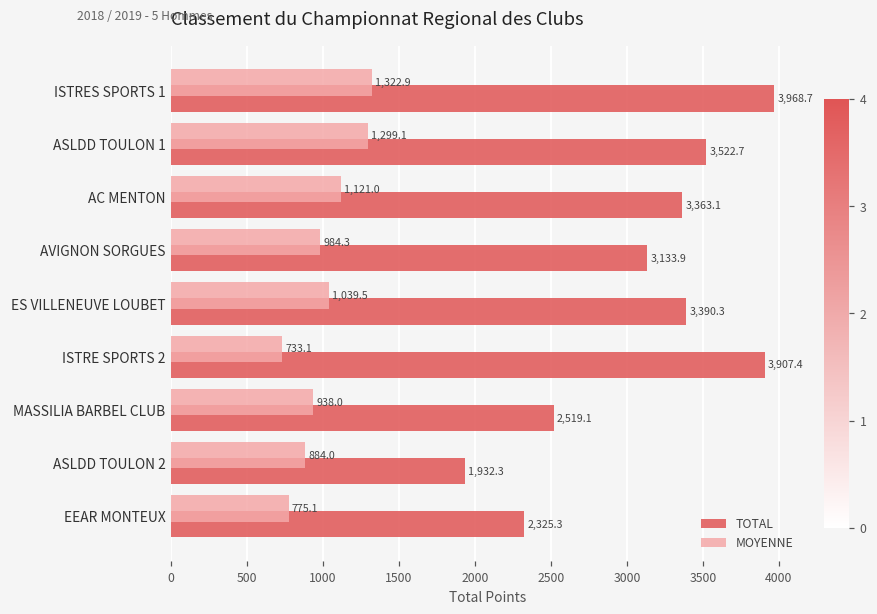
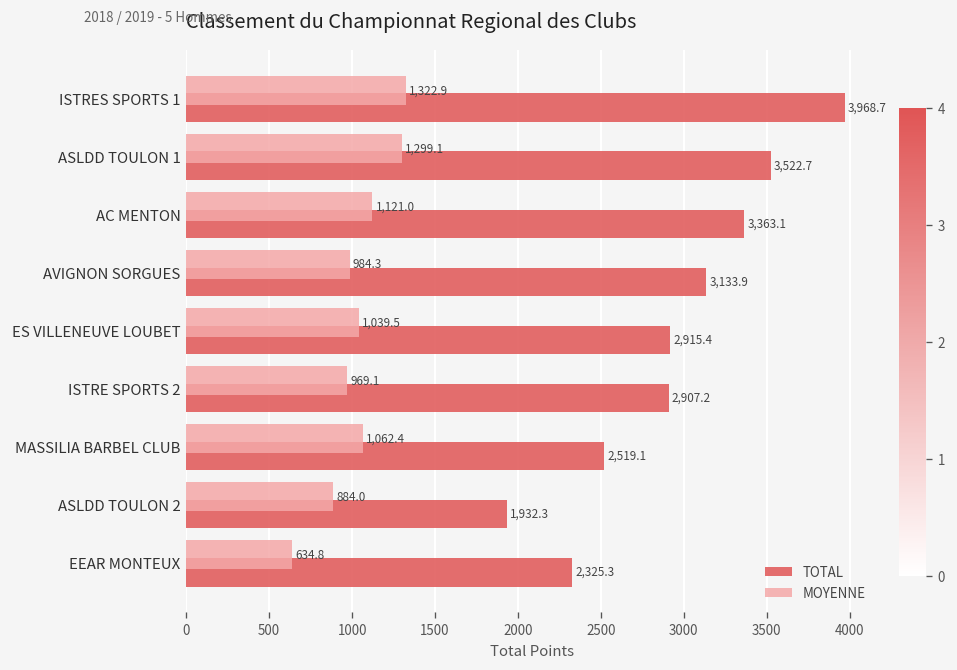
TOTAL, ES VILLENEUVE LOUBET: 3,390.3 -> 2,915.4
MOYENNE, ISTRE SPORTS 2: 733.1 -> 969.1
TOTAL, ISTRE SPORTS 2: 3,907.4 -> 2,907.2
MOYENNE, MASSILIA BARBEL CLUB: 938.0 -> 1,062.4
MOYENNE, EEAR MONTEUX: 775.1 -> 634.8
